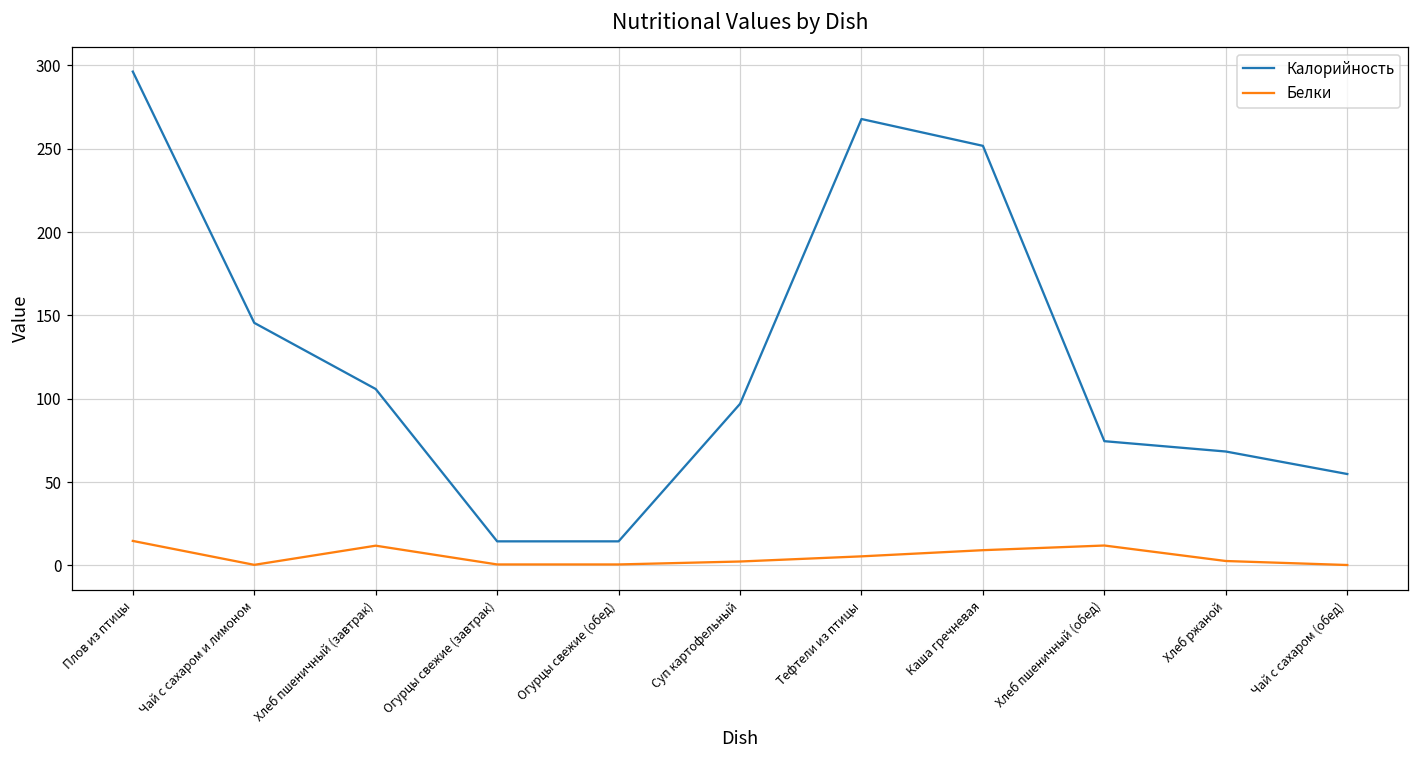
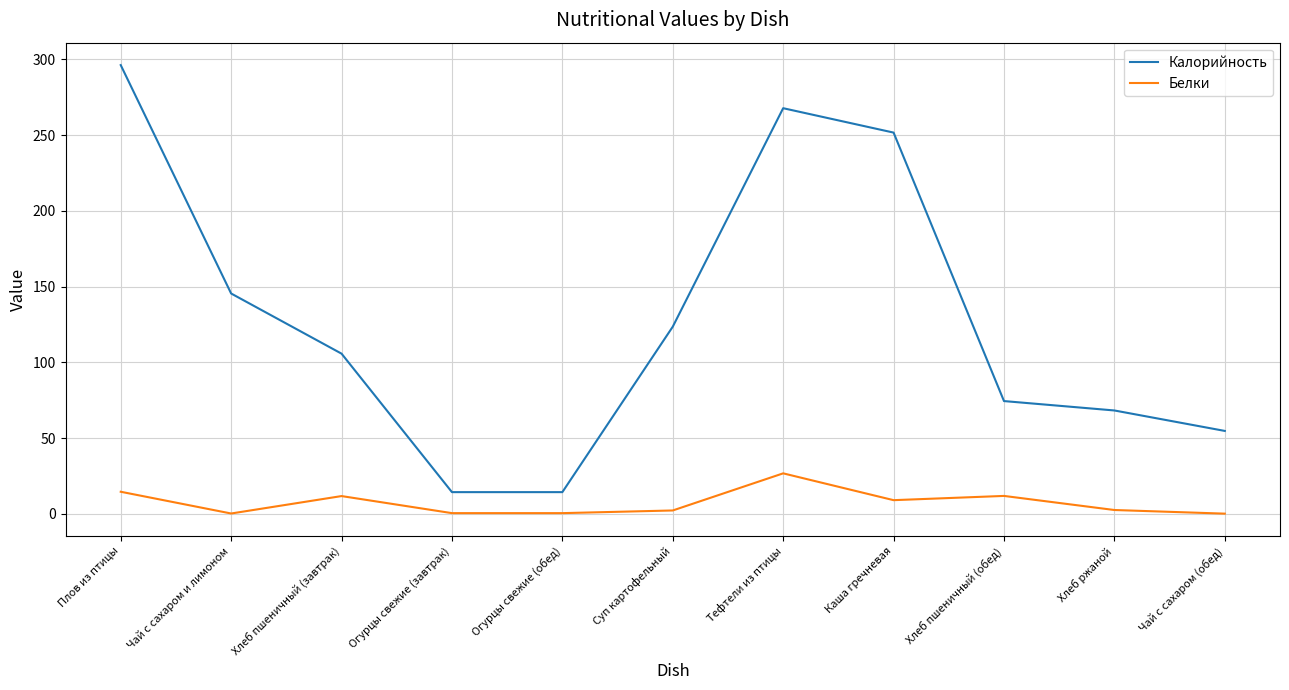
Калорийность, Суп картофельный: 97 -> 124
Белки, Тефтели из птицы: 5 -> 27
